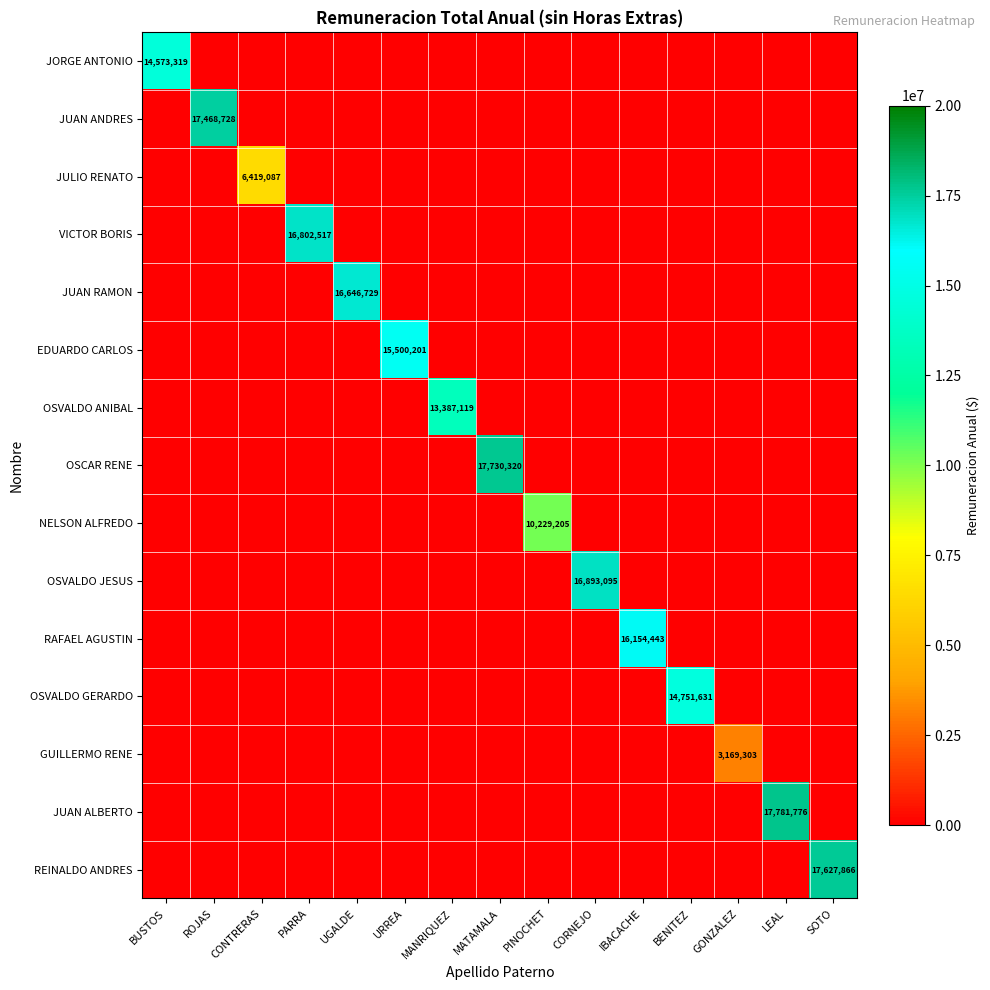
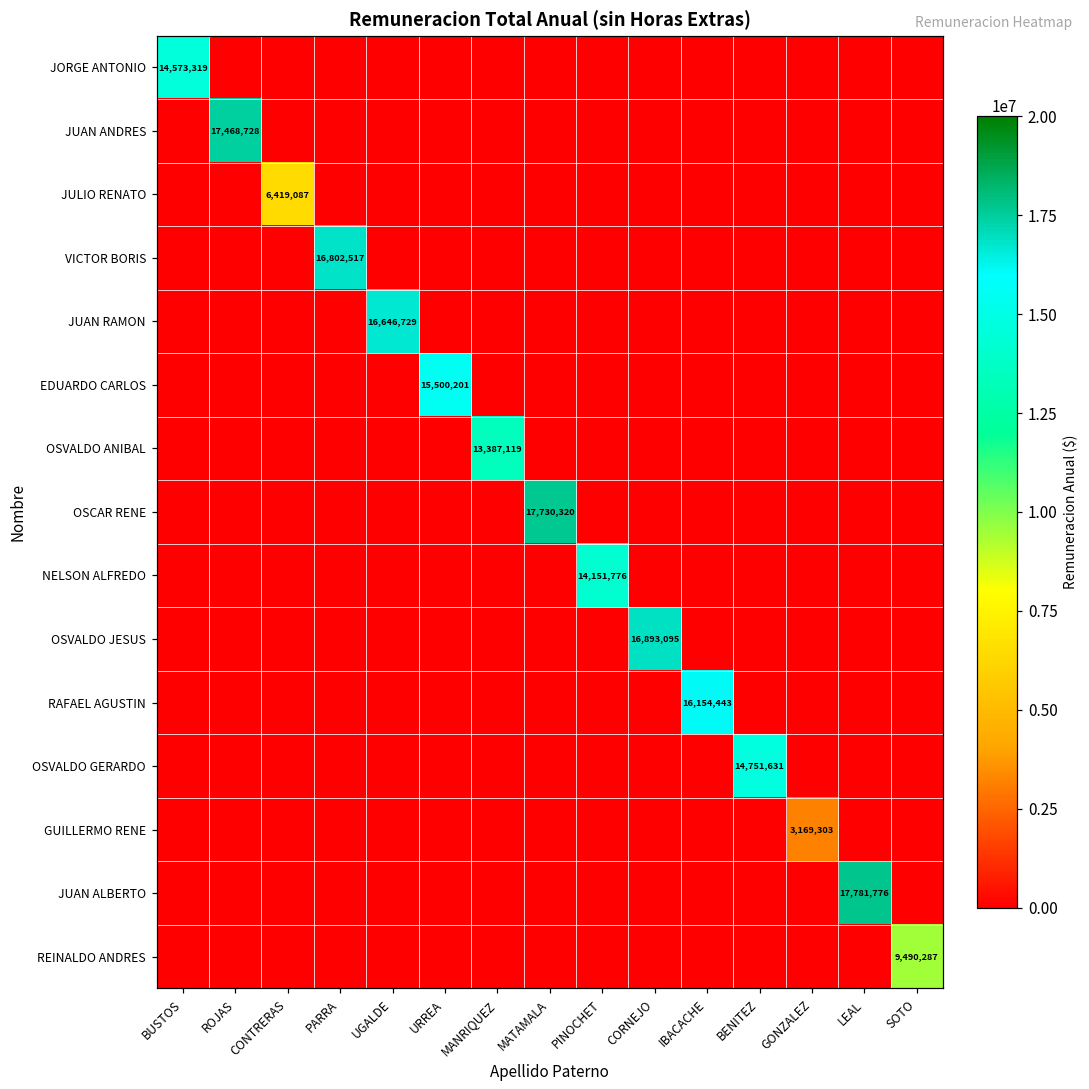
NELSON ALFREDO, PINOCHET: 10,229,205 -> 14,151,776
REINALDO ANDRES, SOTO: 17,627,866 -> 9,490,287
